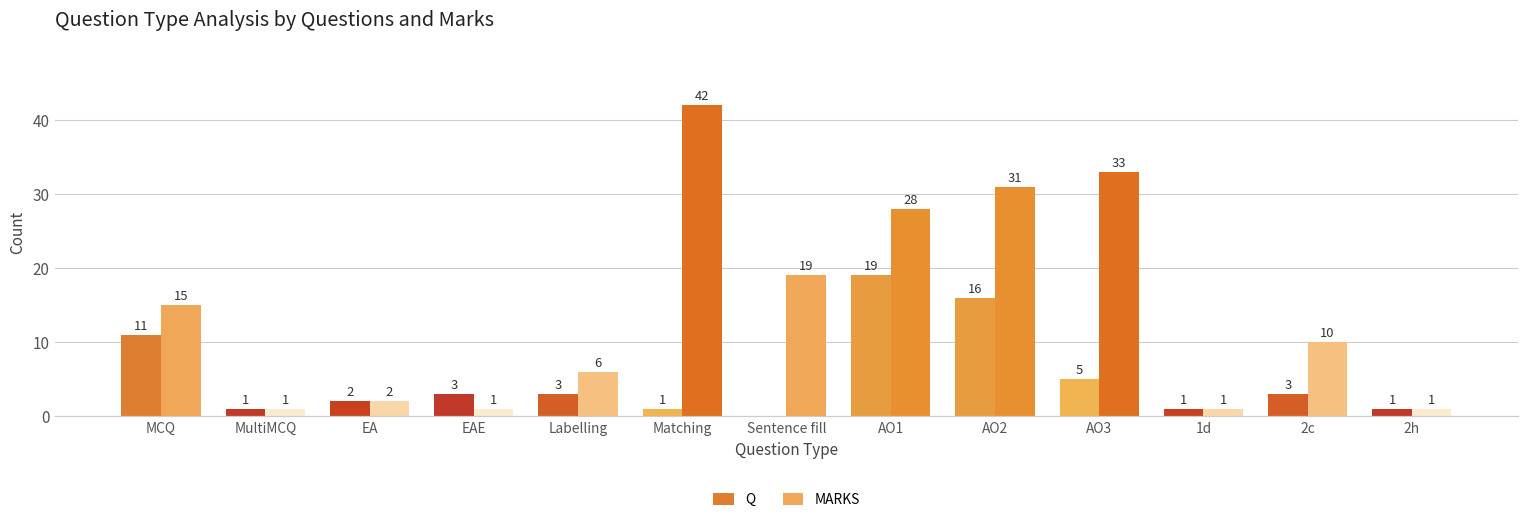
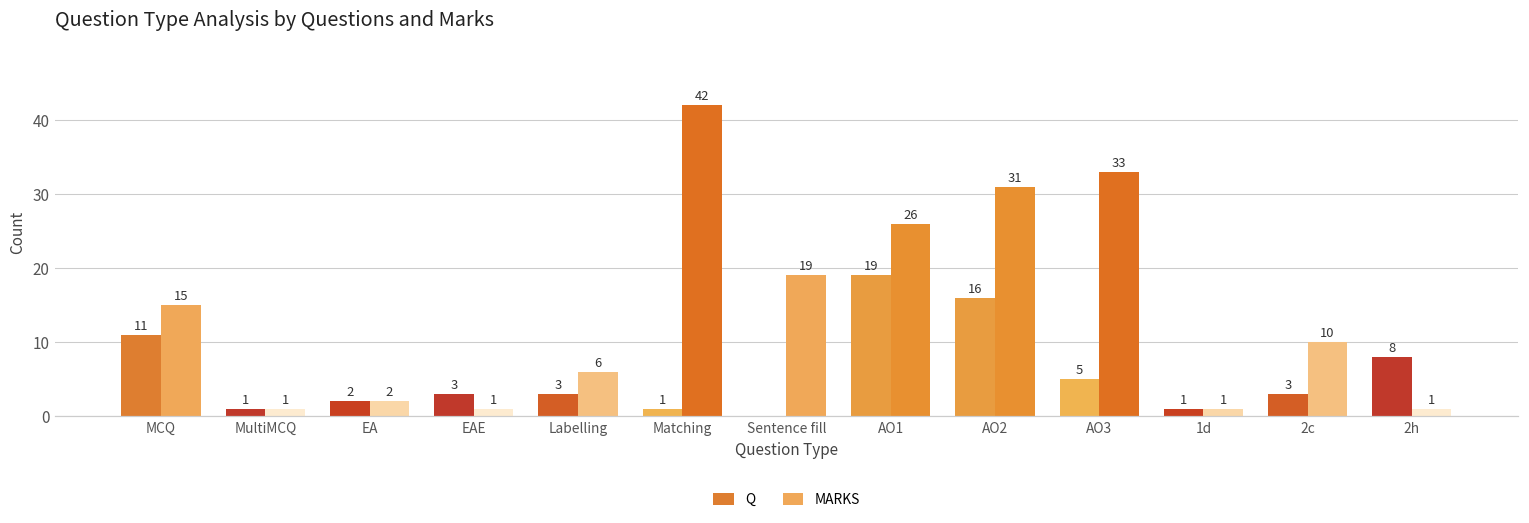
MARKS, AO1: 28 -> 26
Q, 2h: 1 -> 8
